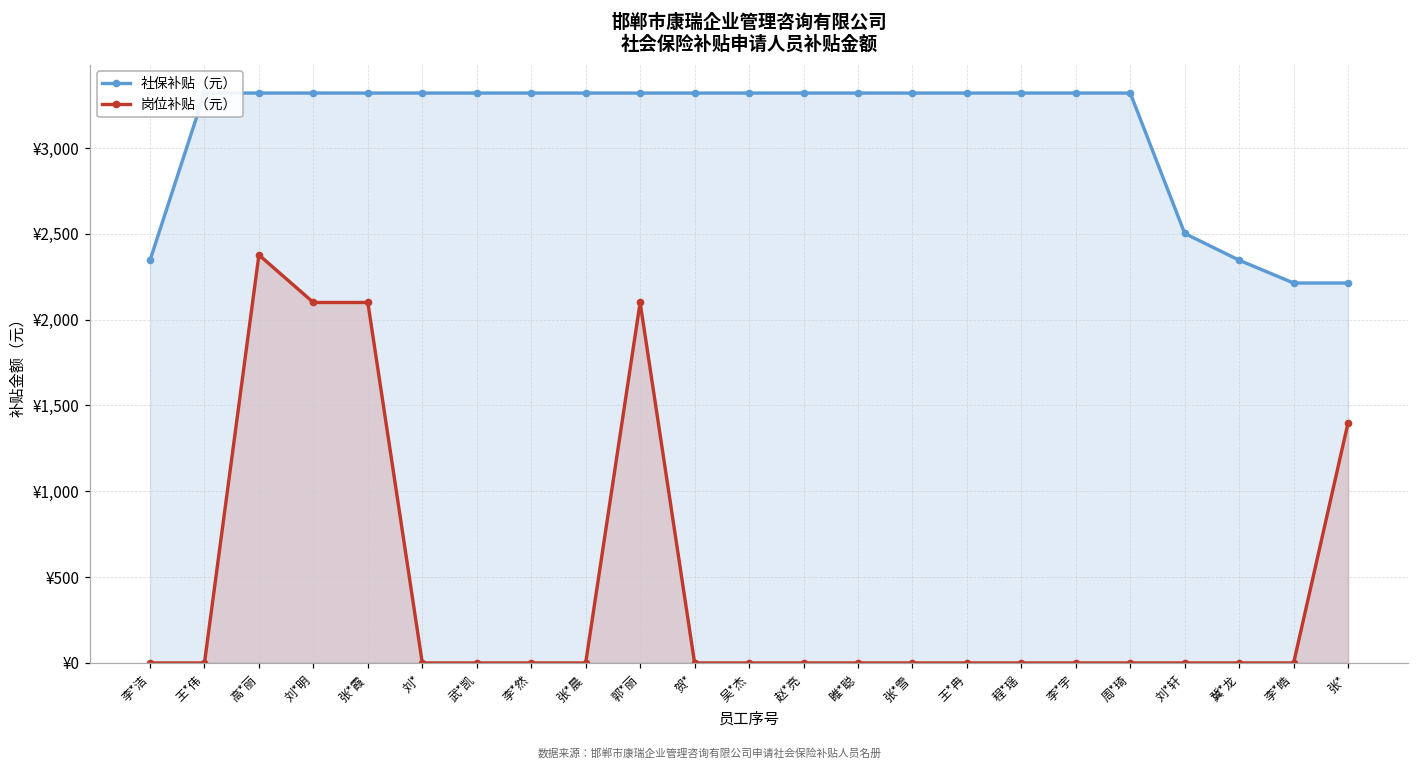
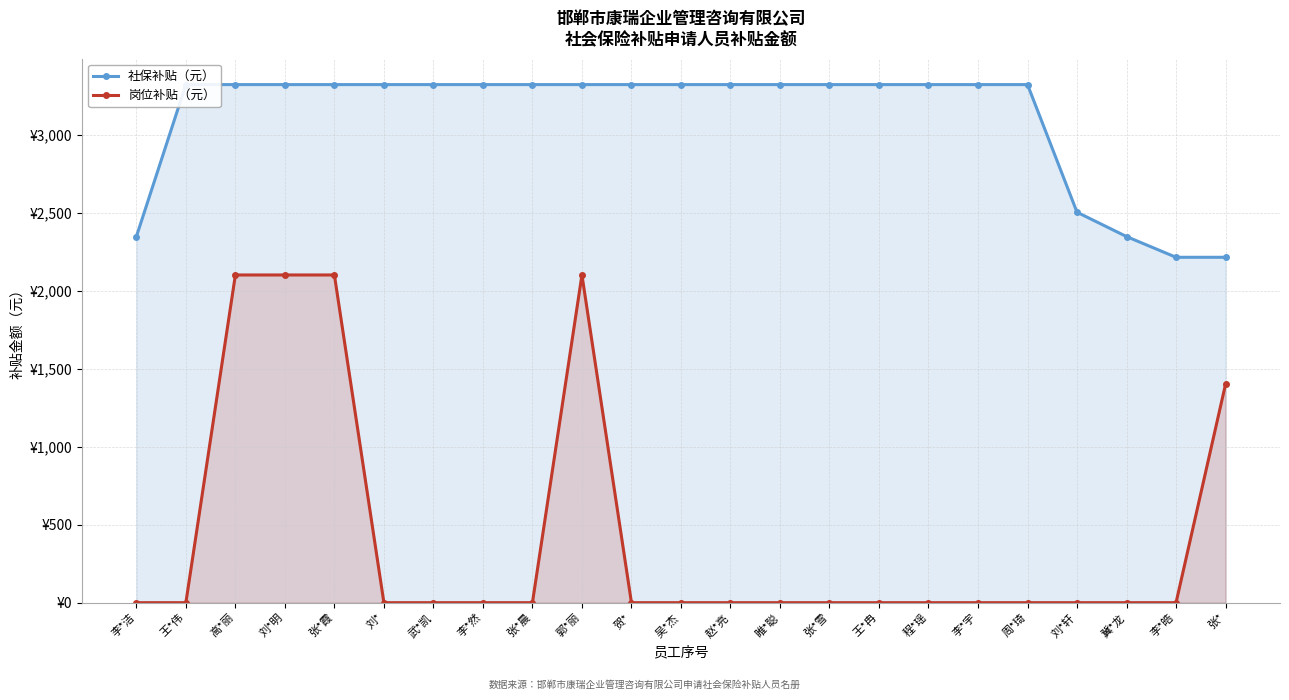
岗位补贴（元）, 高*丽: ¥2,380 -> ¥2,100
